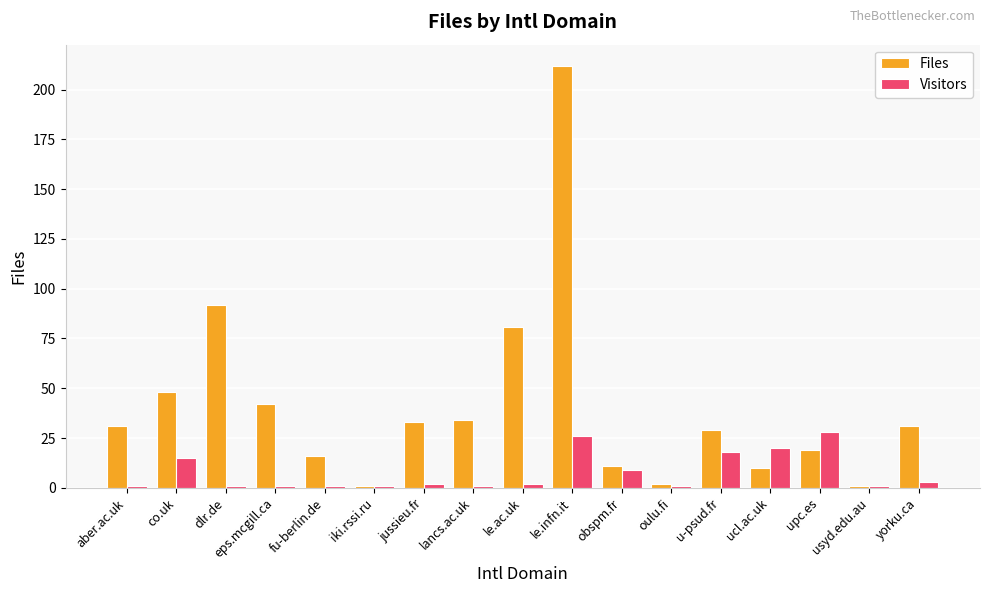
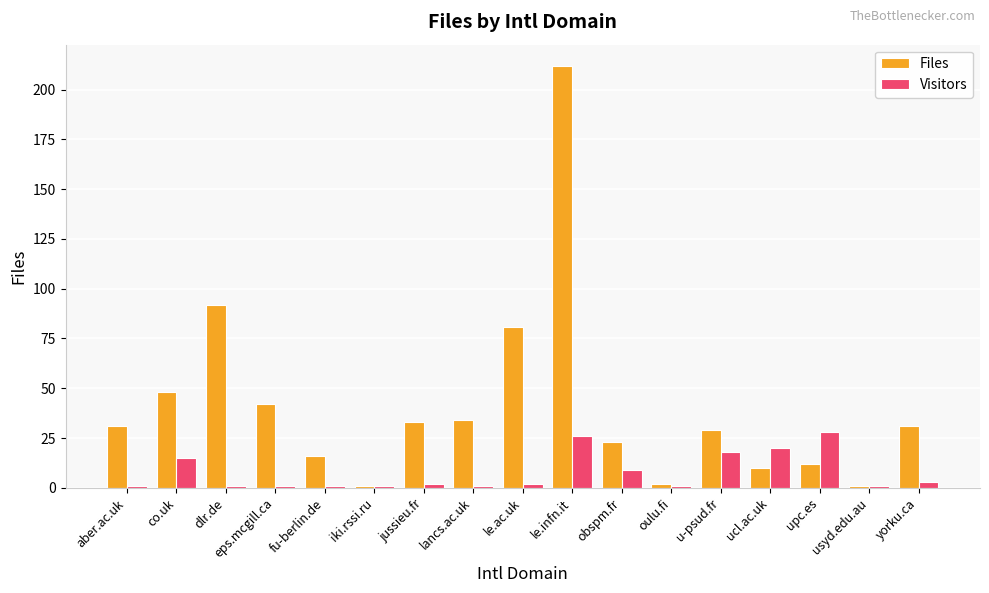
Files, obspm.fr: 11 -> 23
Files, upc.es: 19 -> 12
